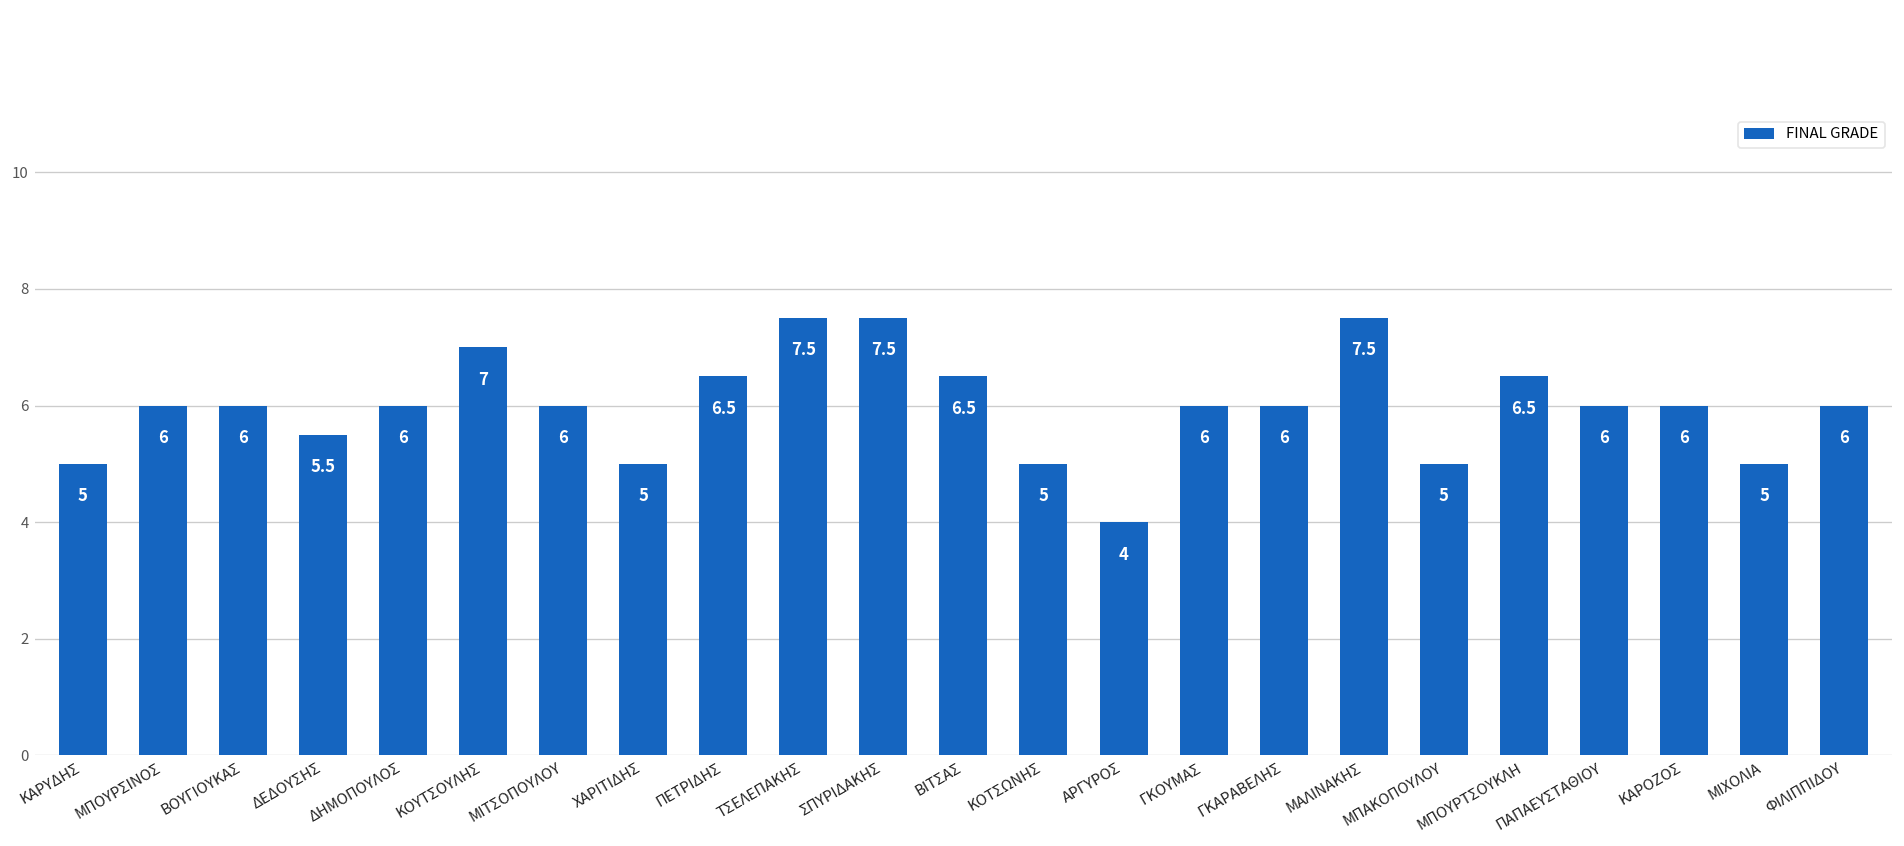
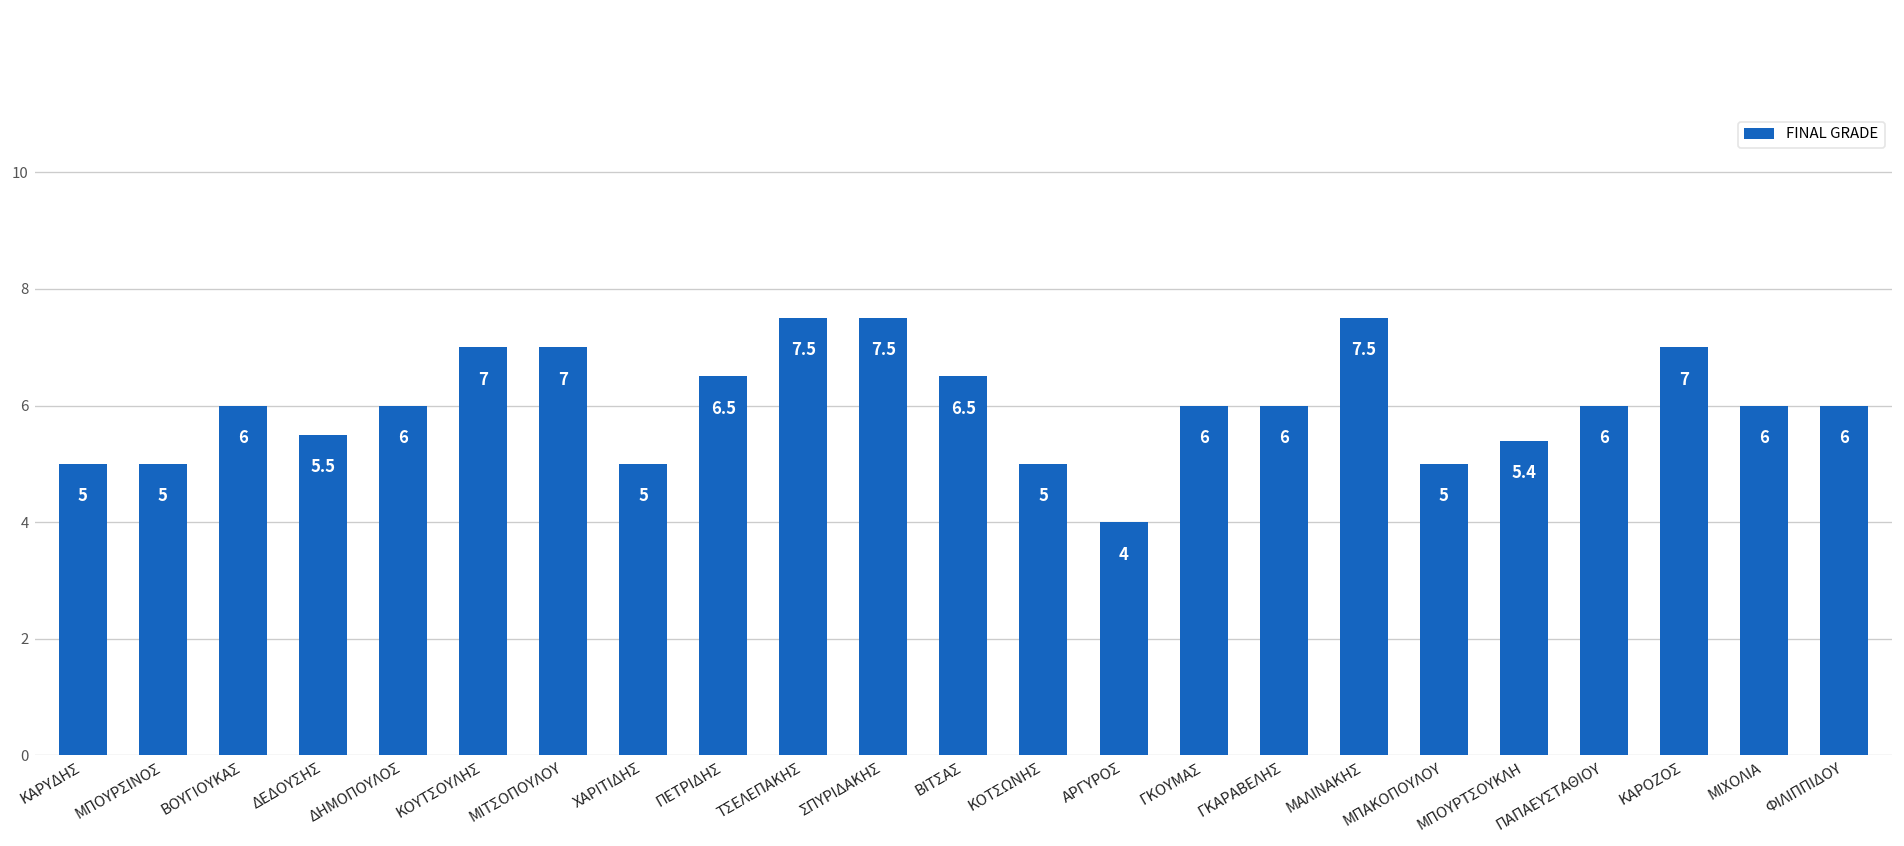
ΜΠΟΥΡΣΙΝΟΣ: 6 -> 5
ΜΙΤΣΟΠΟΥΛΟΥ: 6 -> 7
MΠΟΥΡΤΣΟΥΚΛΗ: 6.5 -> 5.4
ΚΑΡΟΖΟΣ: 6 -> 7
ΜΙΧΟΛΙΑ: 5 -> 6
